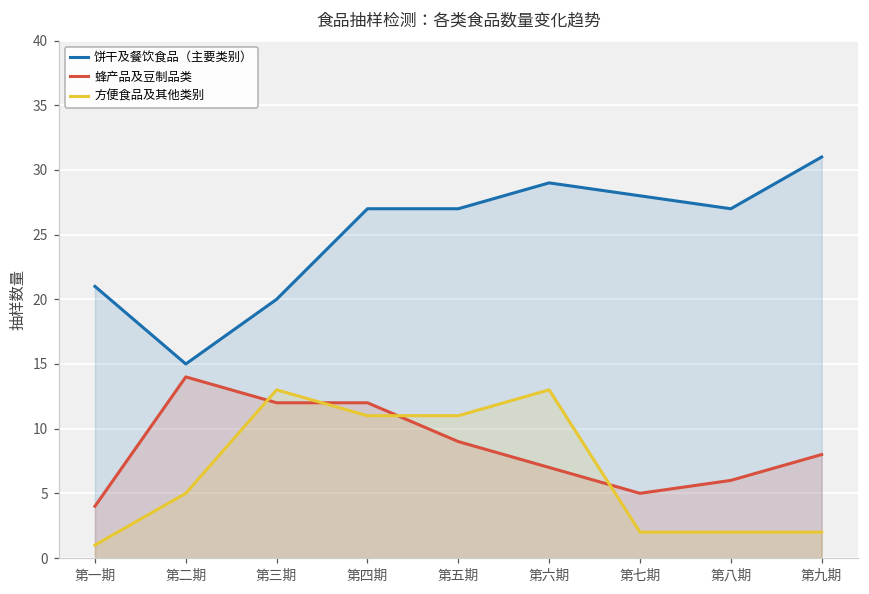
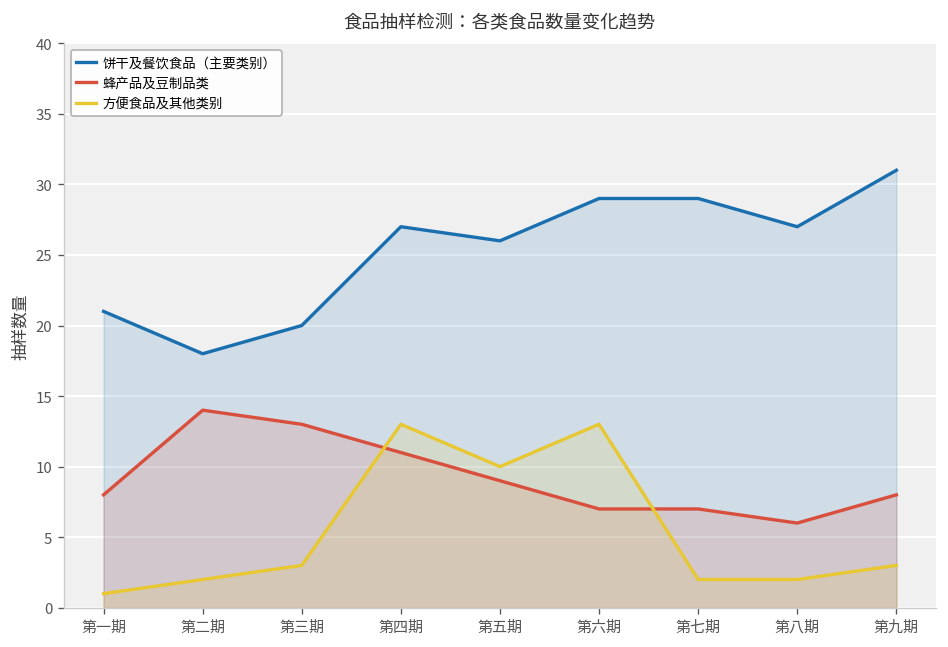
蜂产品及豆制品类, 第一期: 4 -> 8
饼干及餐饮食品（主要类别）, 第二期: 15 -> 18
方便食品及其他类别, 第二期: 5 -> 2
蜂产品及豆制品类, 第三期: 12 -> 13
方便食品及其他类别, 第三期: 13 -> 3
蜂产品及豆制品类, 第四期: 12 -> 11
方便食品及其他类别, 第四期: 11 -> 13
饼干及餐饮食品（主要类别）, 第五期: 27 -> 26
方便食品及其他类别, 第五期: 11 -> 10
饼干及餐饮食品（主要类别）, 第七期: 28 -> 29
蜂产品及豆制品类, 第七期: 5 -> 7
方便食品及其他类别, 第九期: 2 -> 3
